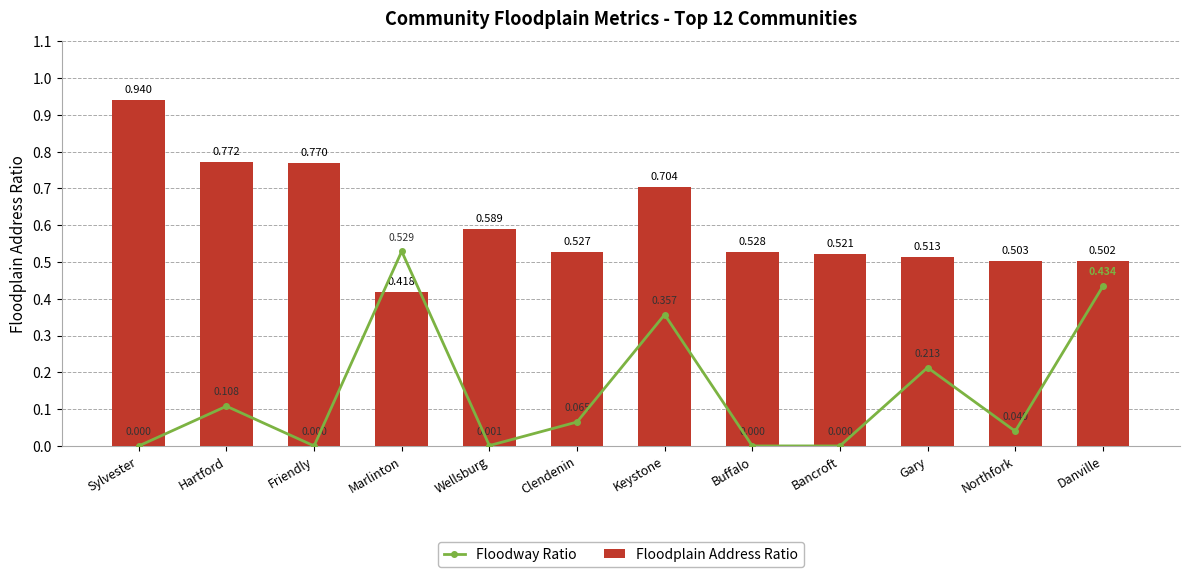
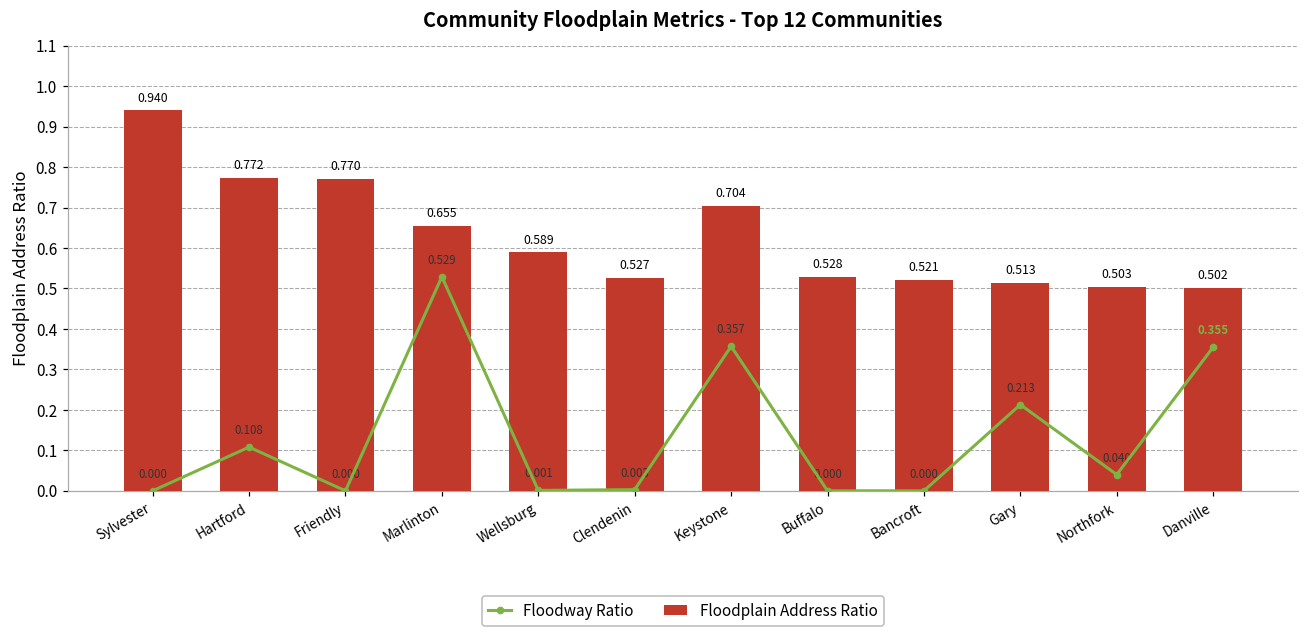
Floodplain Address Ratio, Marlinton: 0.418 -> 0.655
Floodway Ratio, Clendenin: 0.065 -> 0.003
Floodway Ratio, Danville: 0.434 -> 0.355
